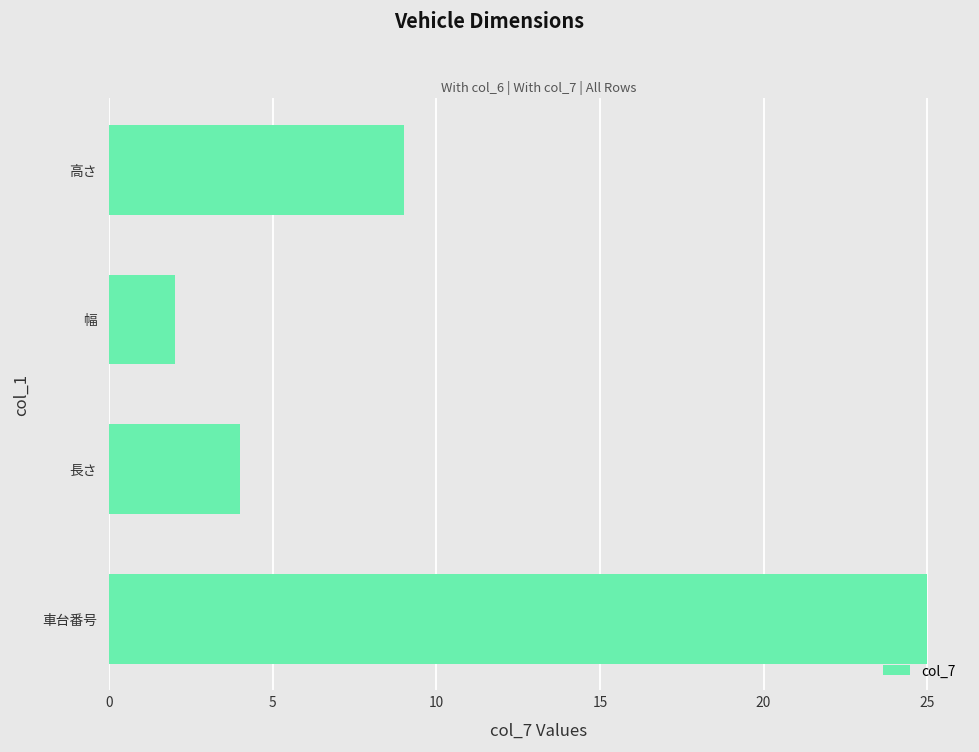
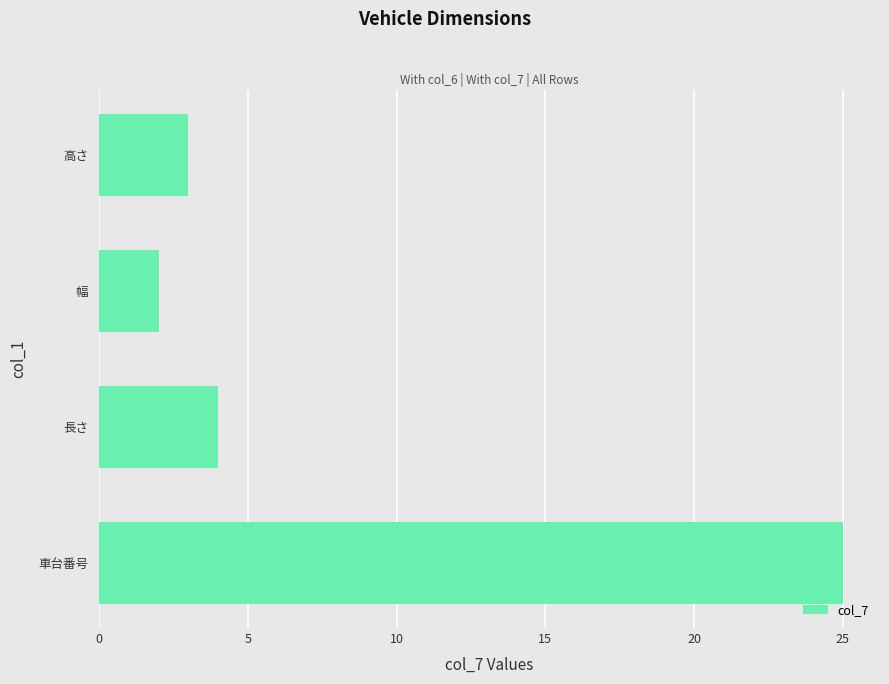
高さ: 9 -> 3
